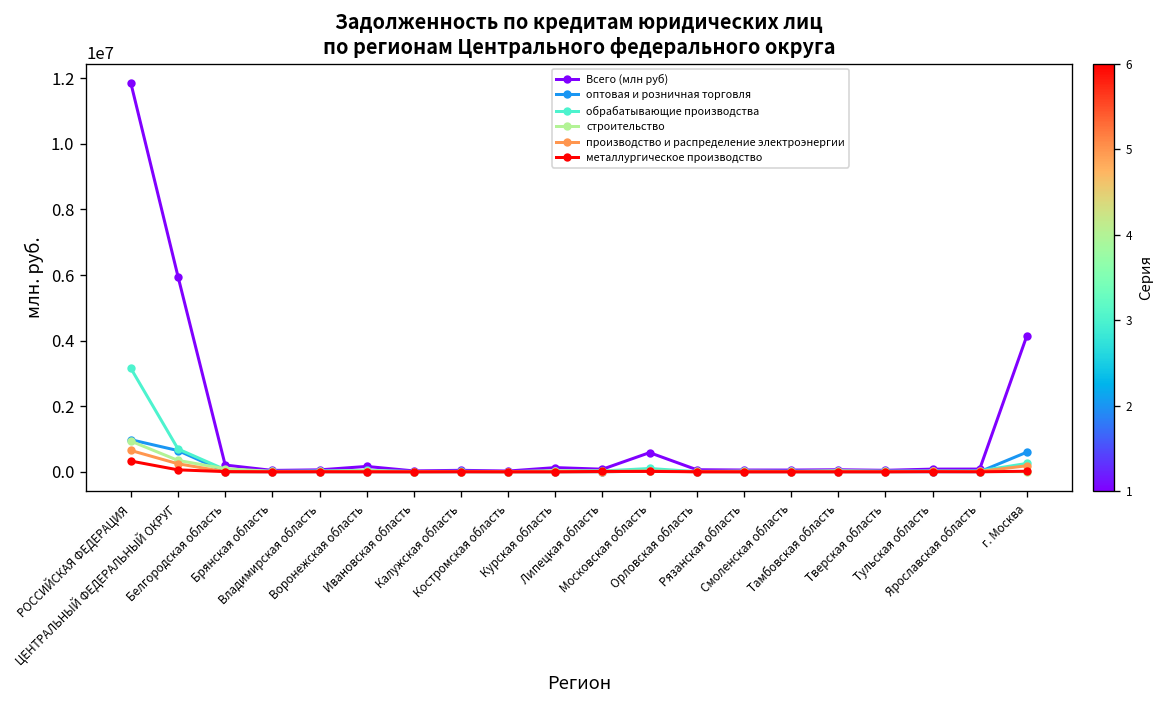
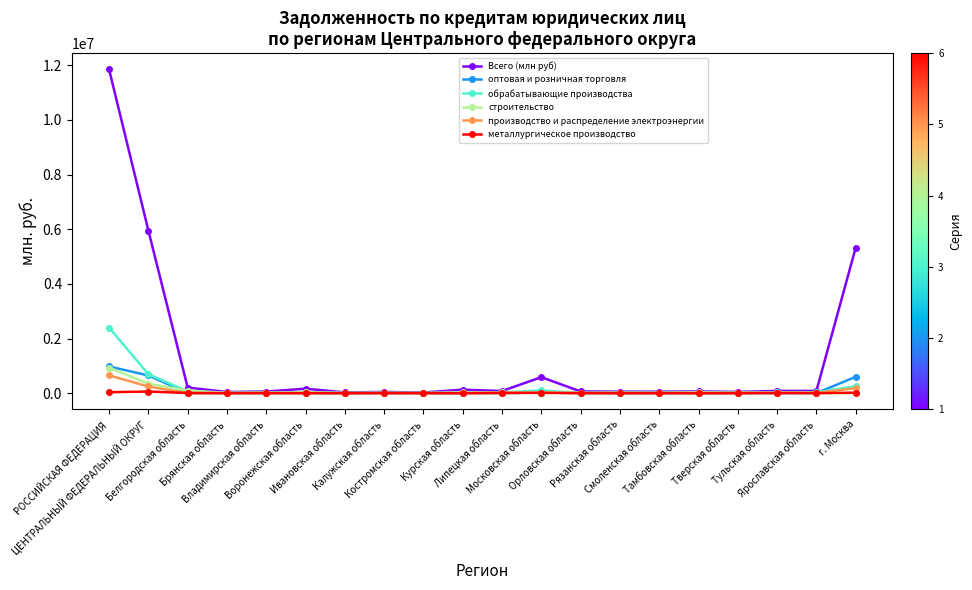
обрабатывающие производства, РОССИЙСКАЯ ФЕДЕРАЦИЯ: 3200000 -> 2400000
металлургическое производство, РОССИЙСКАЯ ФЕДЕРАЦИЯ: 300000 -> 0
Всего (млн руб), г. Москва: 4100000 -> 5300000
